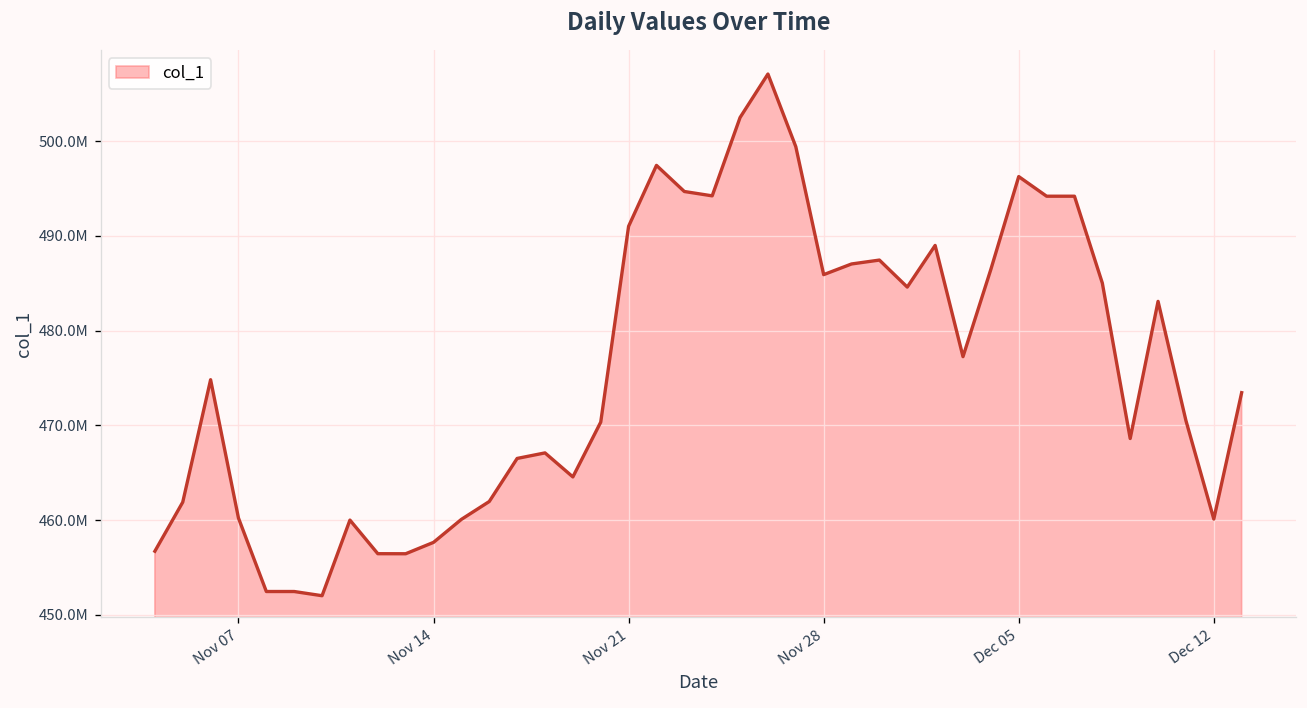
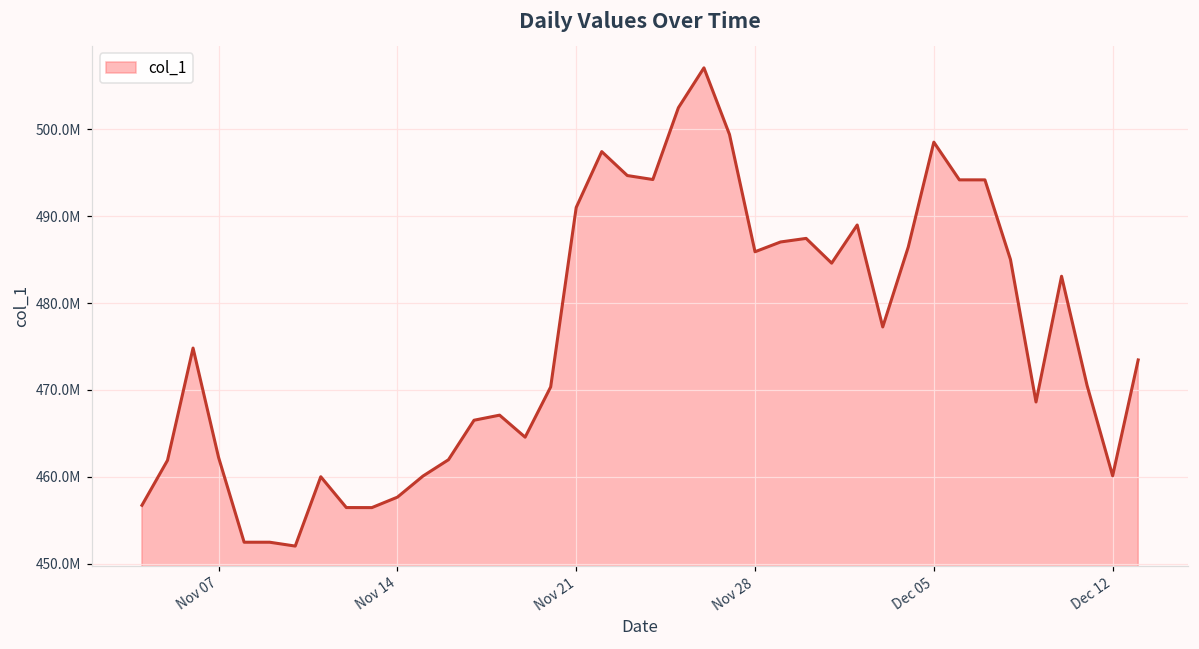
Nov 07: 460000000 -> 462000000
Dec 05: 496000000 -> 499000000
